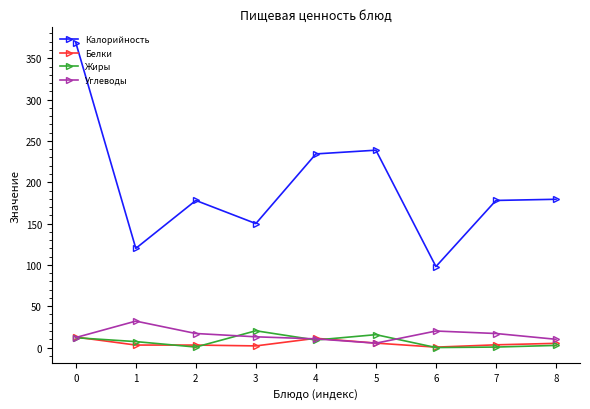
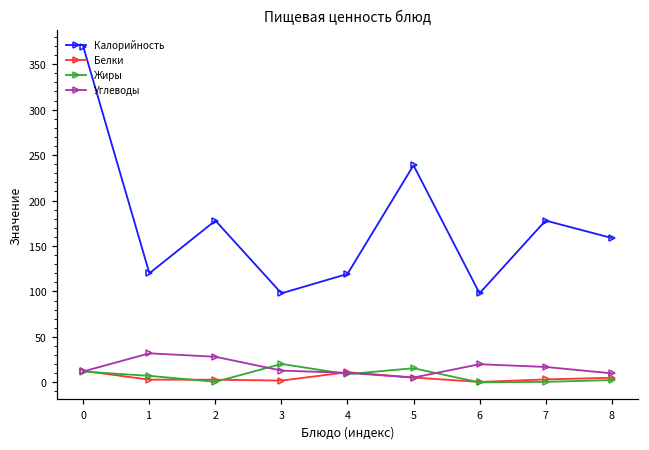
Углеводы, 2: 20 -> 30
Калорийность, 3: 150 -> 100
Калорийность, 4: 230 -> 120
Калорийность, 8: 180 -> 160
